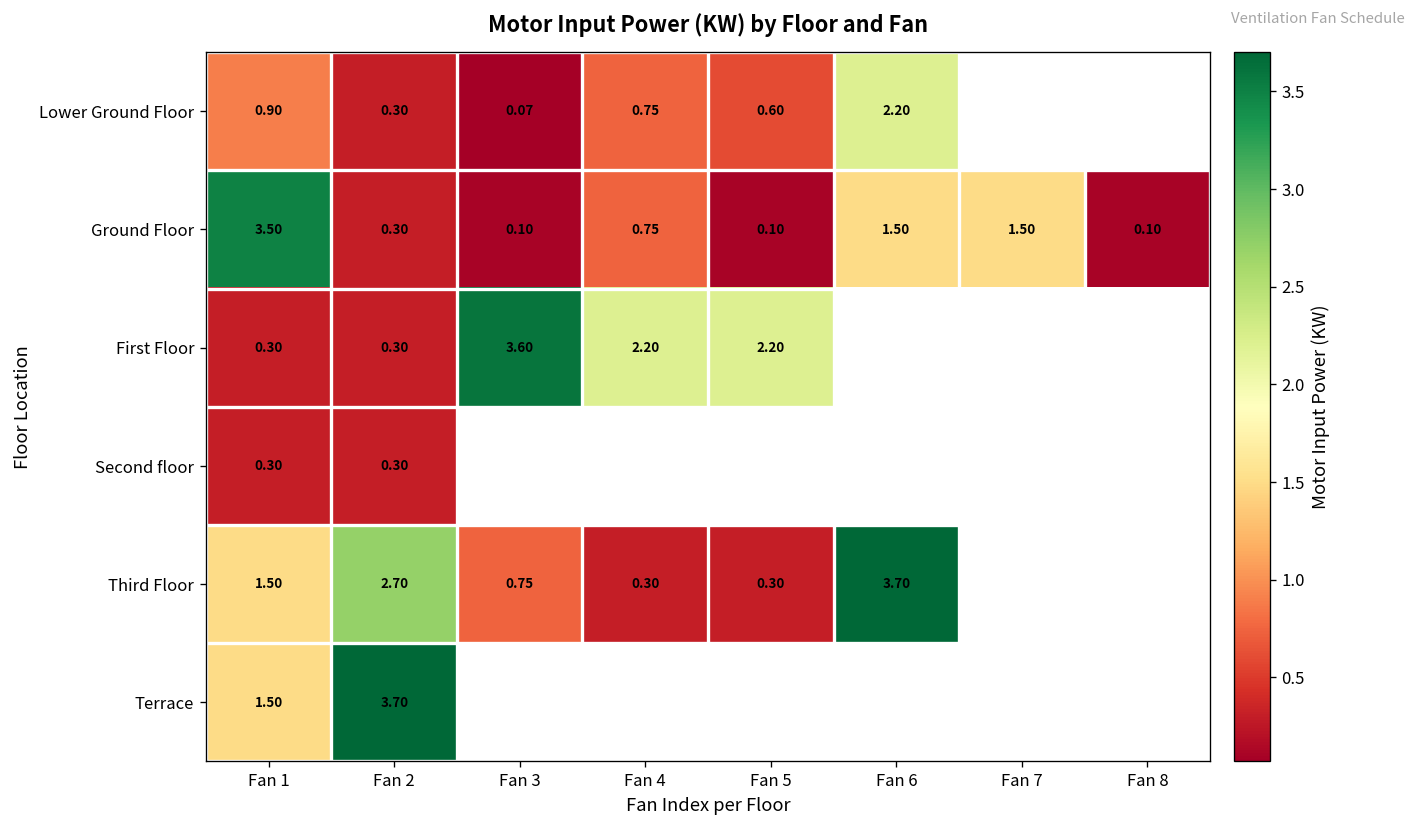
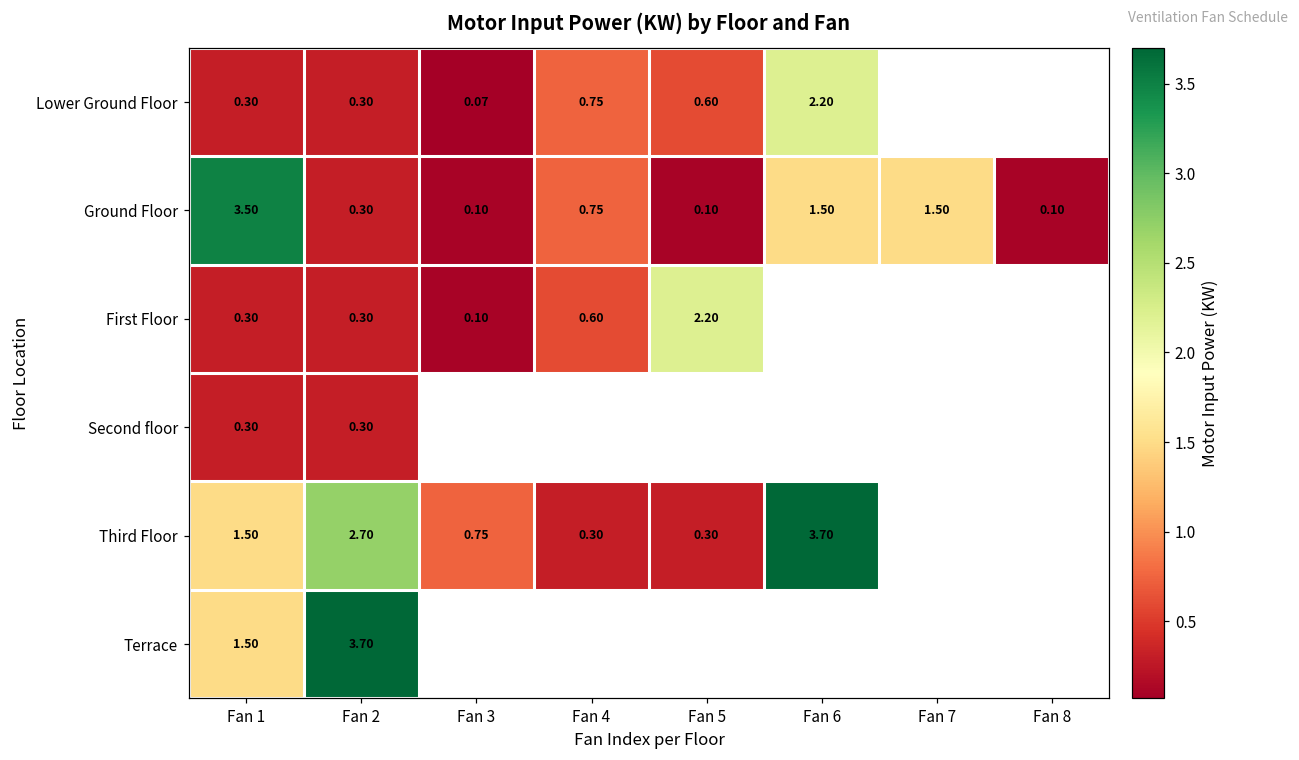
Lower Ground Floor, Fan 1: 0.90 -> 0.30
First Floor, Fan 3: 3.60 -> 0.10
First Floor, Fan 4: 2.20 -> 0.60
